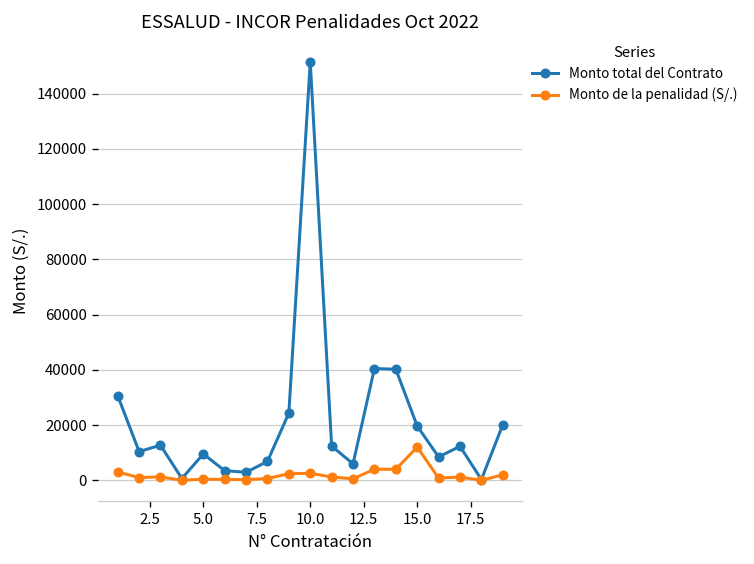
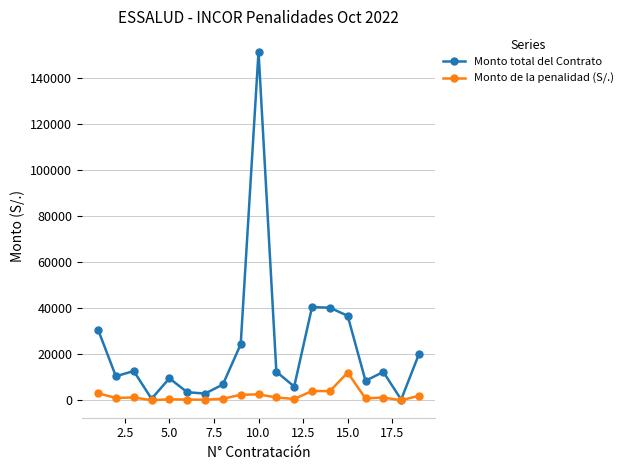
Monto total del Contrato, 15.0: 20000 -> 37000
